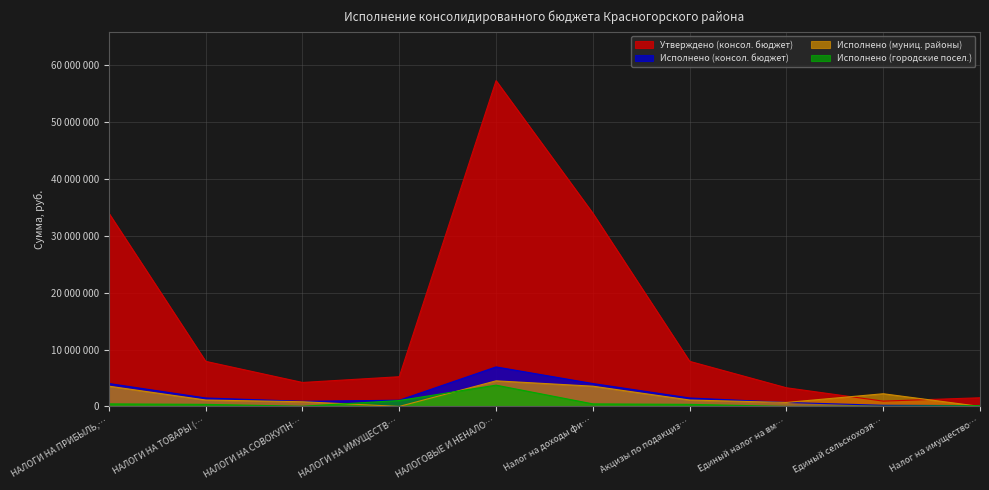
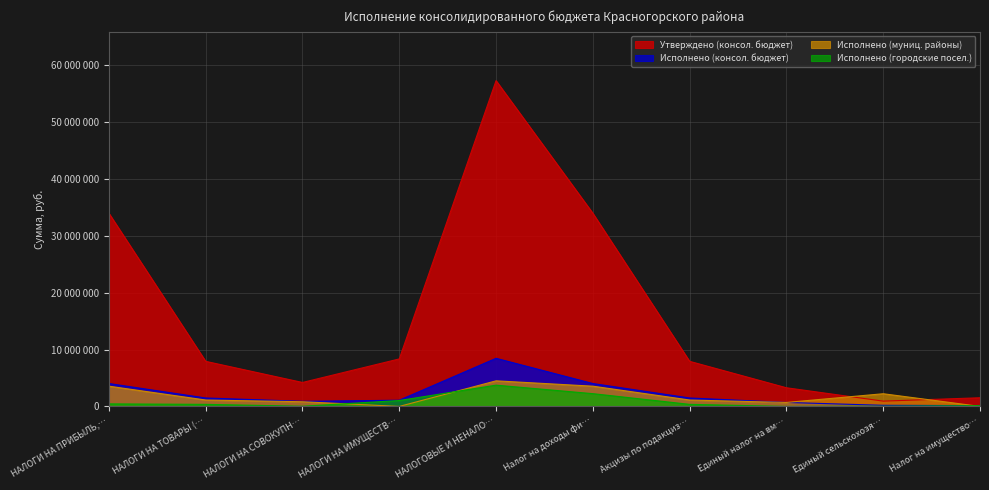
Утверждено (консол. бюджет), НАЛОГИ НА ИМУЩЕСТВ…: 5000000 -> 8000000
Исполнено (консол. бюджет), НАЛОГОВЫЕ И НЕНАЛО…: 7000000 -> 8000000
Исполнено (городские посел.), Налог на доходы фи…: 0 -> 2000000
